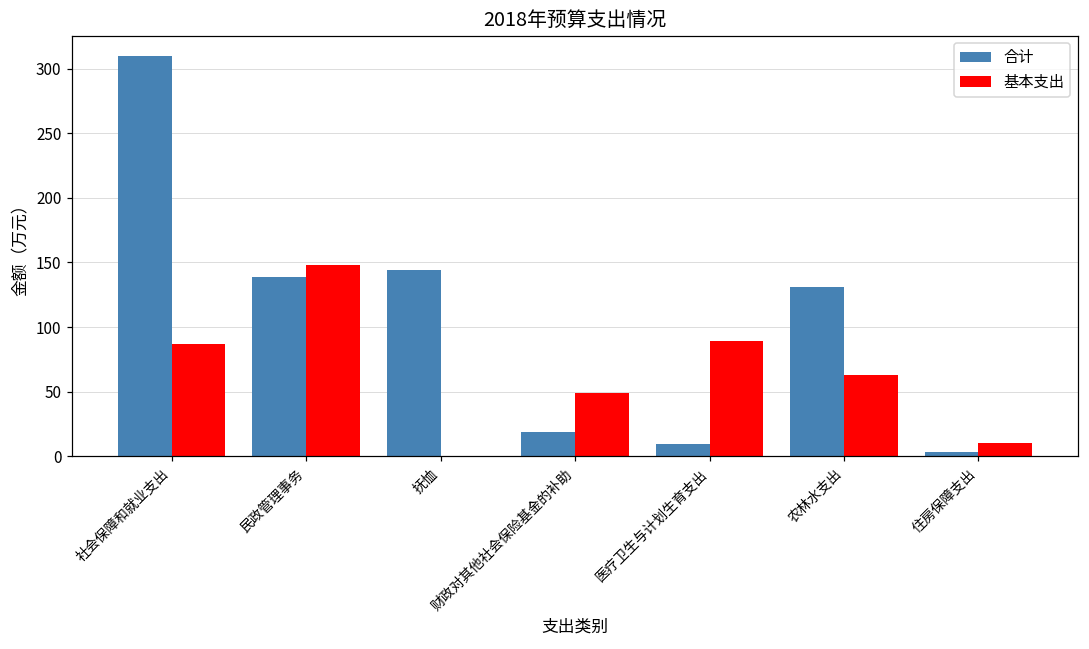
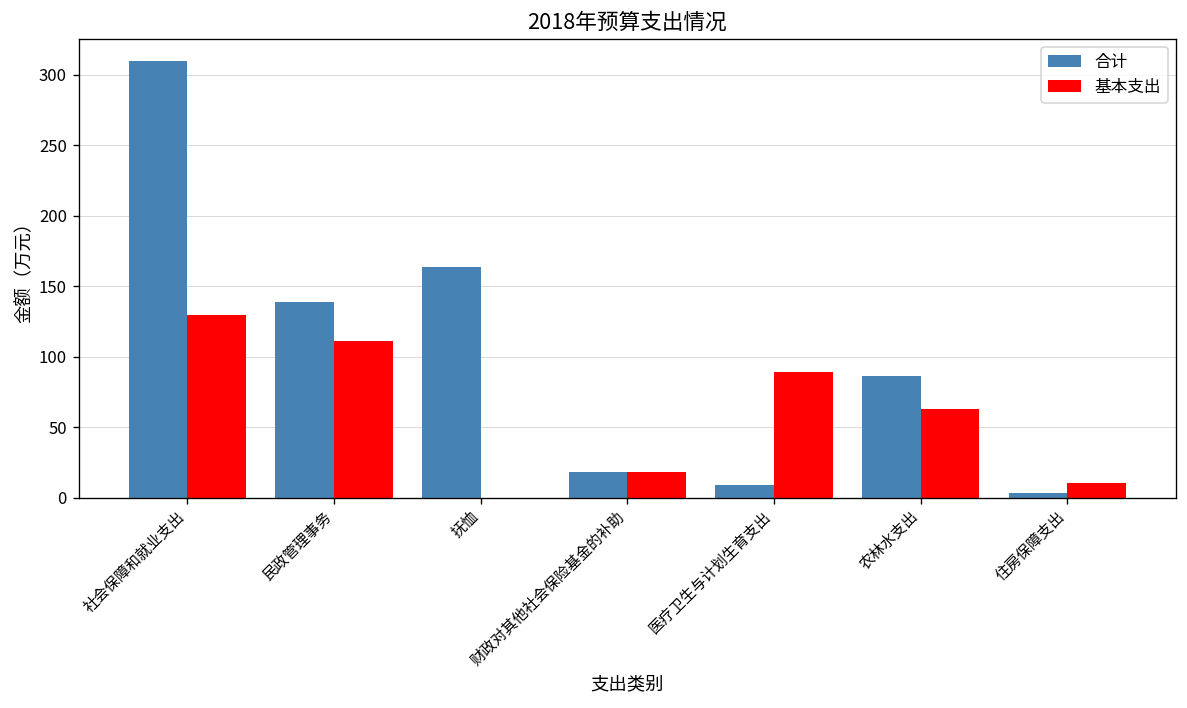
基本支出, 社会保障和就业支出: 87 -> 130
基本支出, 民政管理事务: 148 -> 111
合计, 抚恤: 144 -> 164
基本支出, 财政对其他社会保险基金的补助: 49 -> 18
合计, 农林水支出: 131 -> 86
